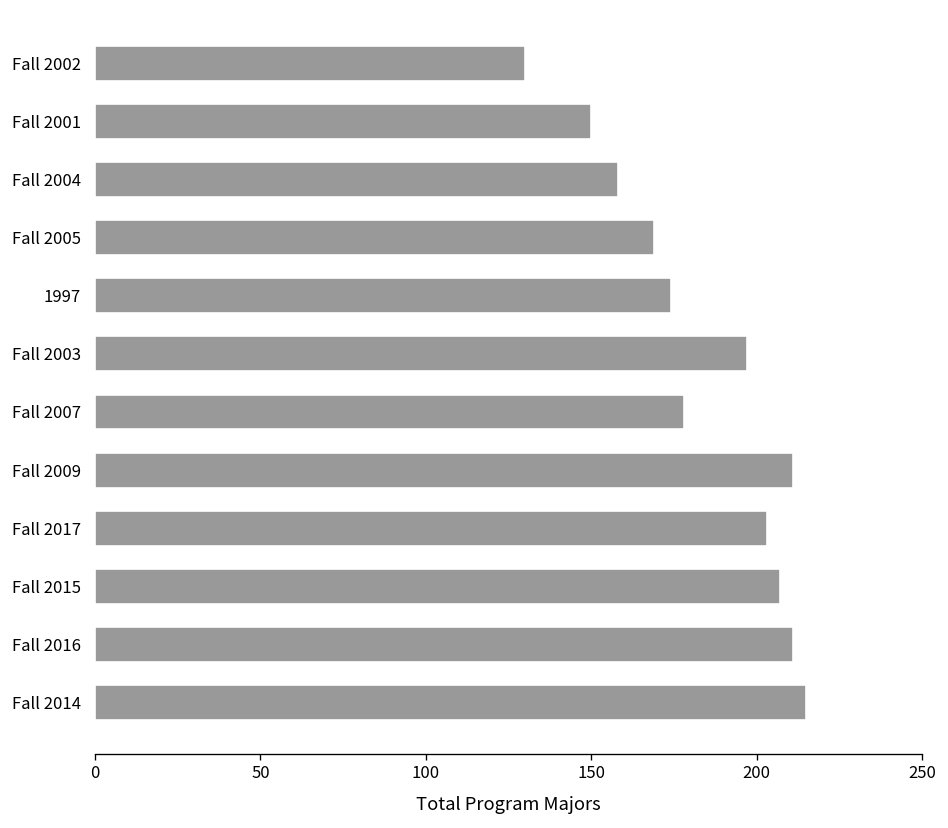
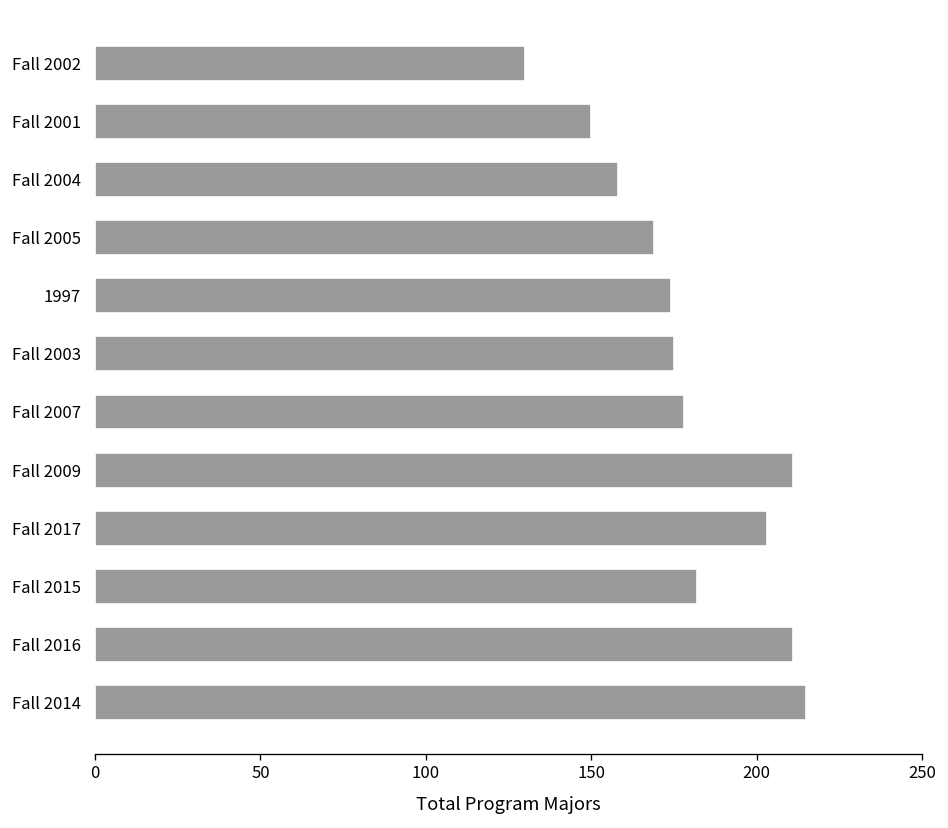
Fall 2003: 197 -> 175
Fall 2015: 207 -> 182
